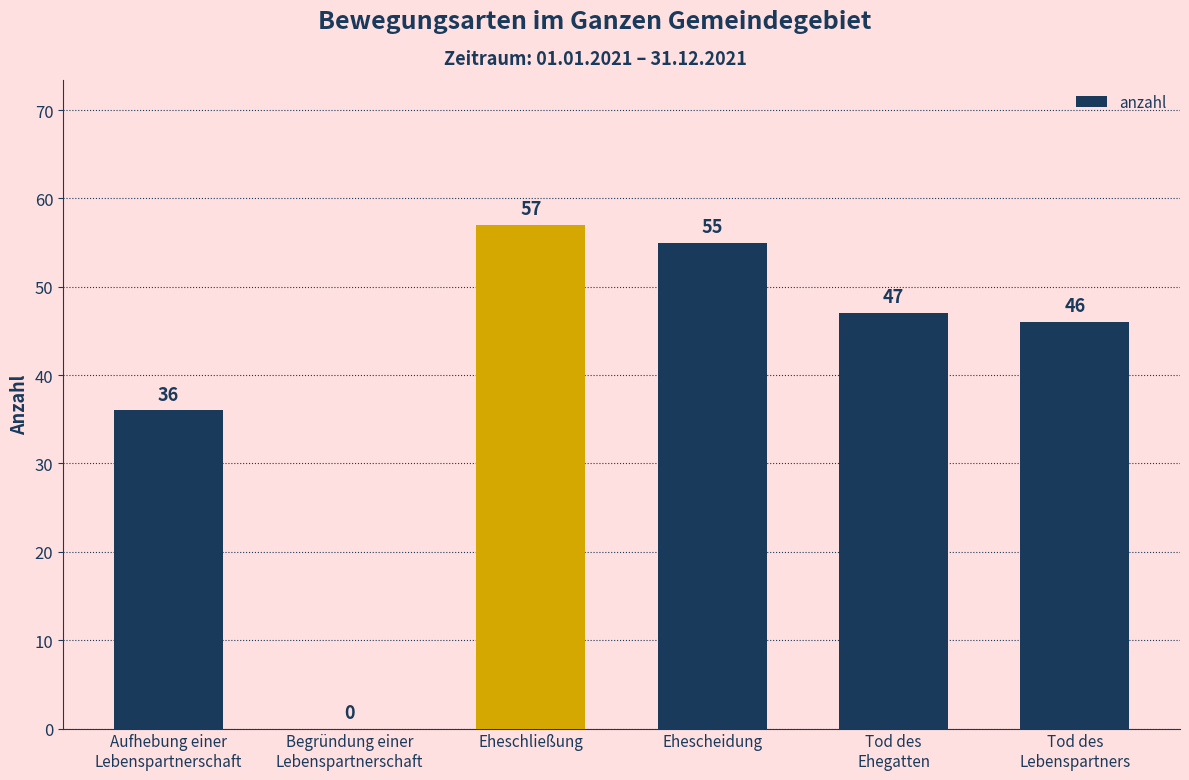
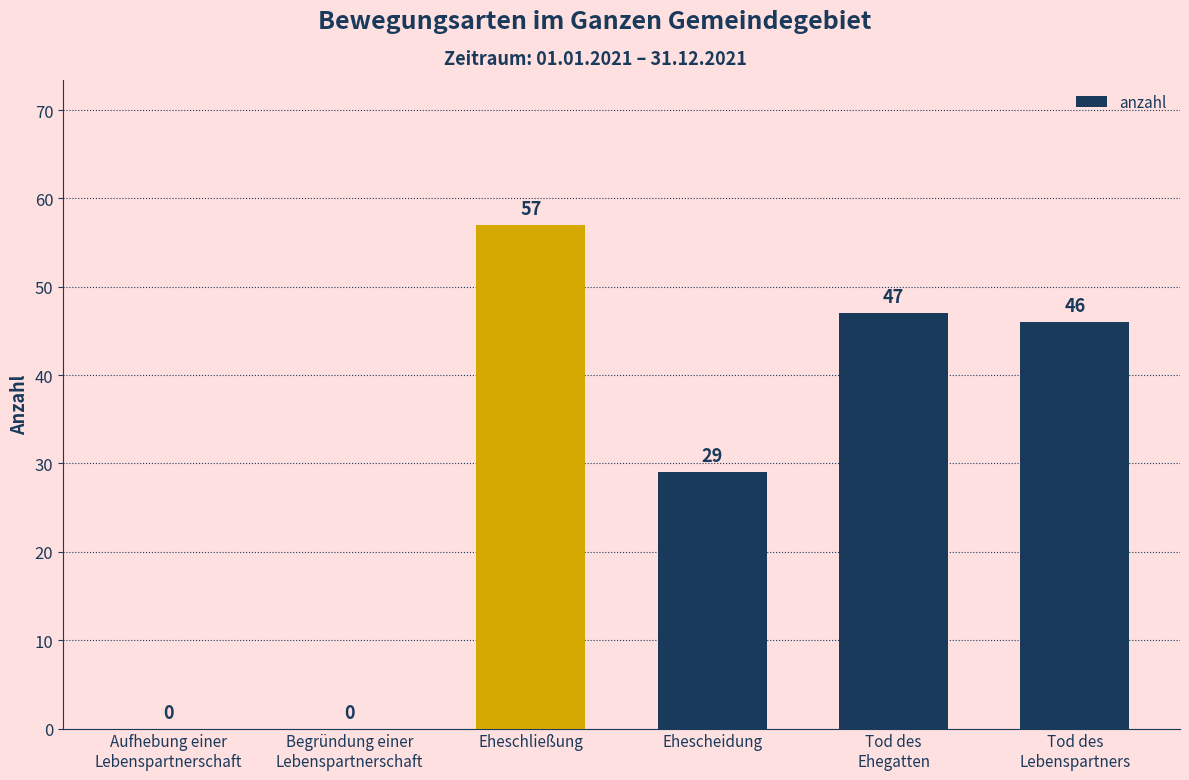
Aufhebung einer Lebenspartnerschaft: 36 -> 0
Ehescheidung: 55 -> 29
